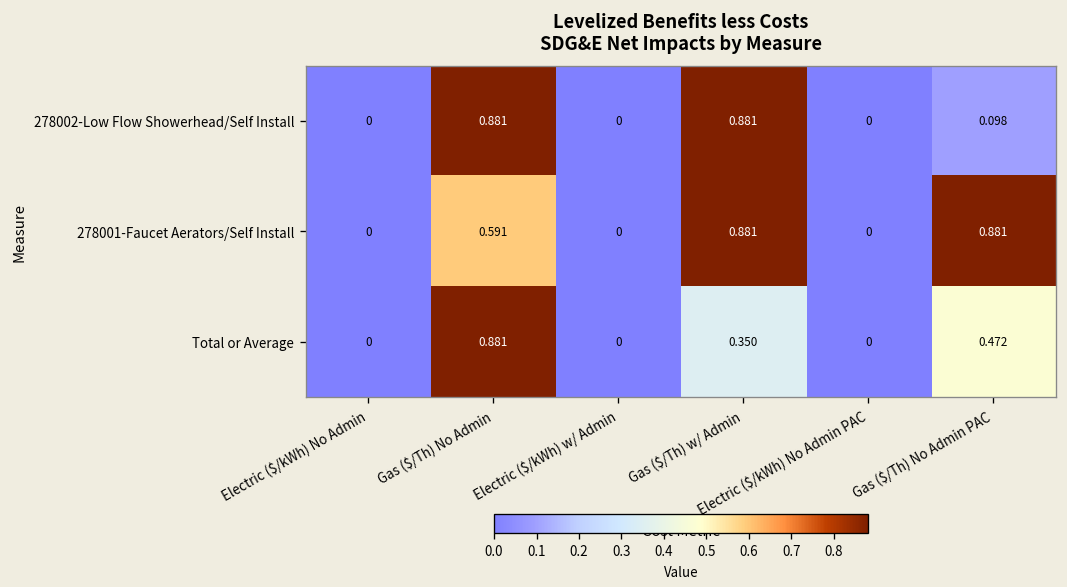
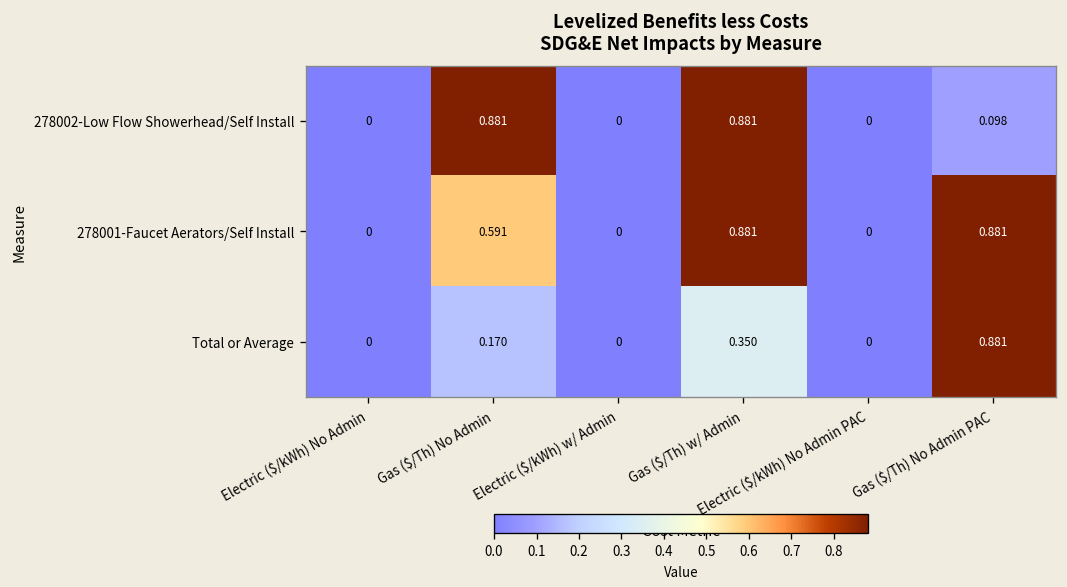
Total or Average, Gas ($/Th) No Admin: 0.881 -> 0.170
Total or Average, Gas ($/Th) No Admin PAC: 0.472 -> 0.881
